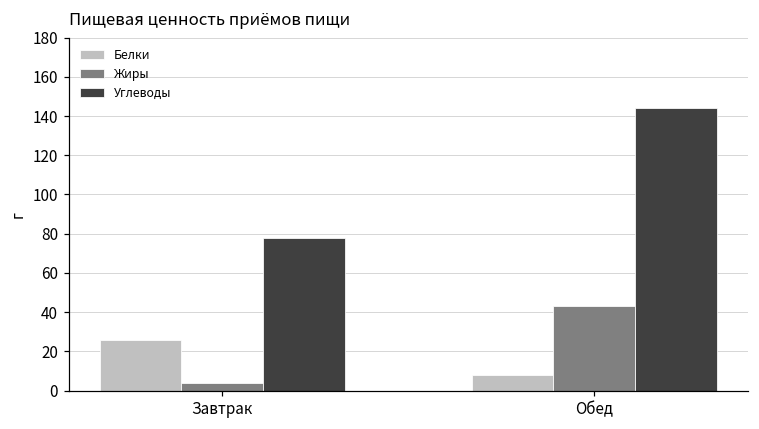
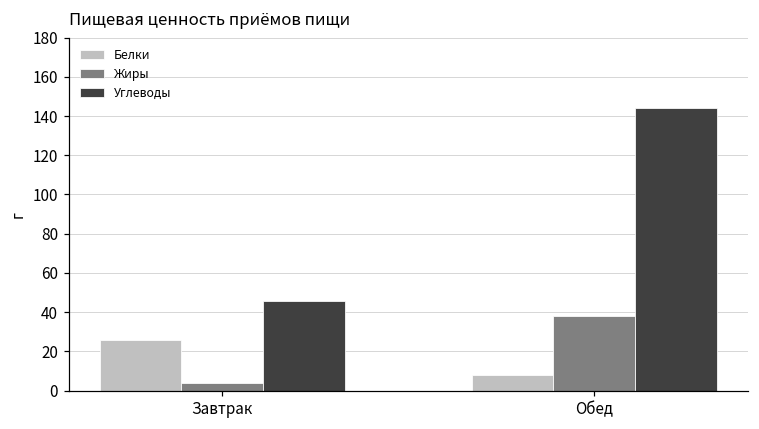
Углеводы, Завтрак: 78 -> 46
Жиры, Обед: 43 -> 38
